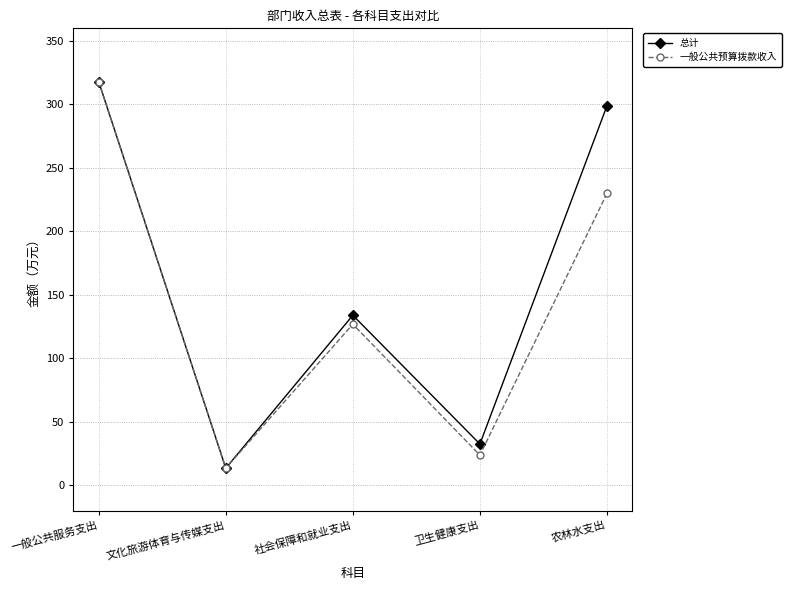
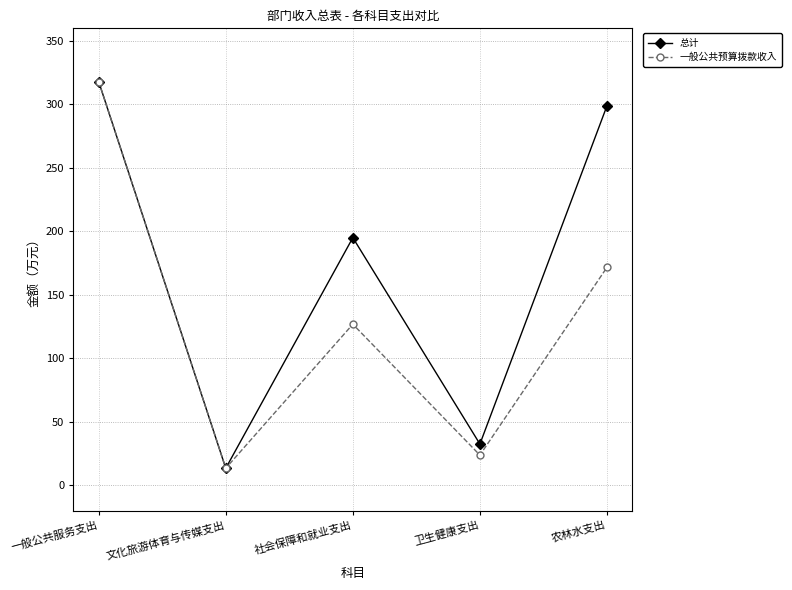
总计, 社会保障和就业支出: 134 -> 195
一般公共预算拨款收入, 农林水支出: 230 -> 172
